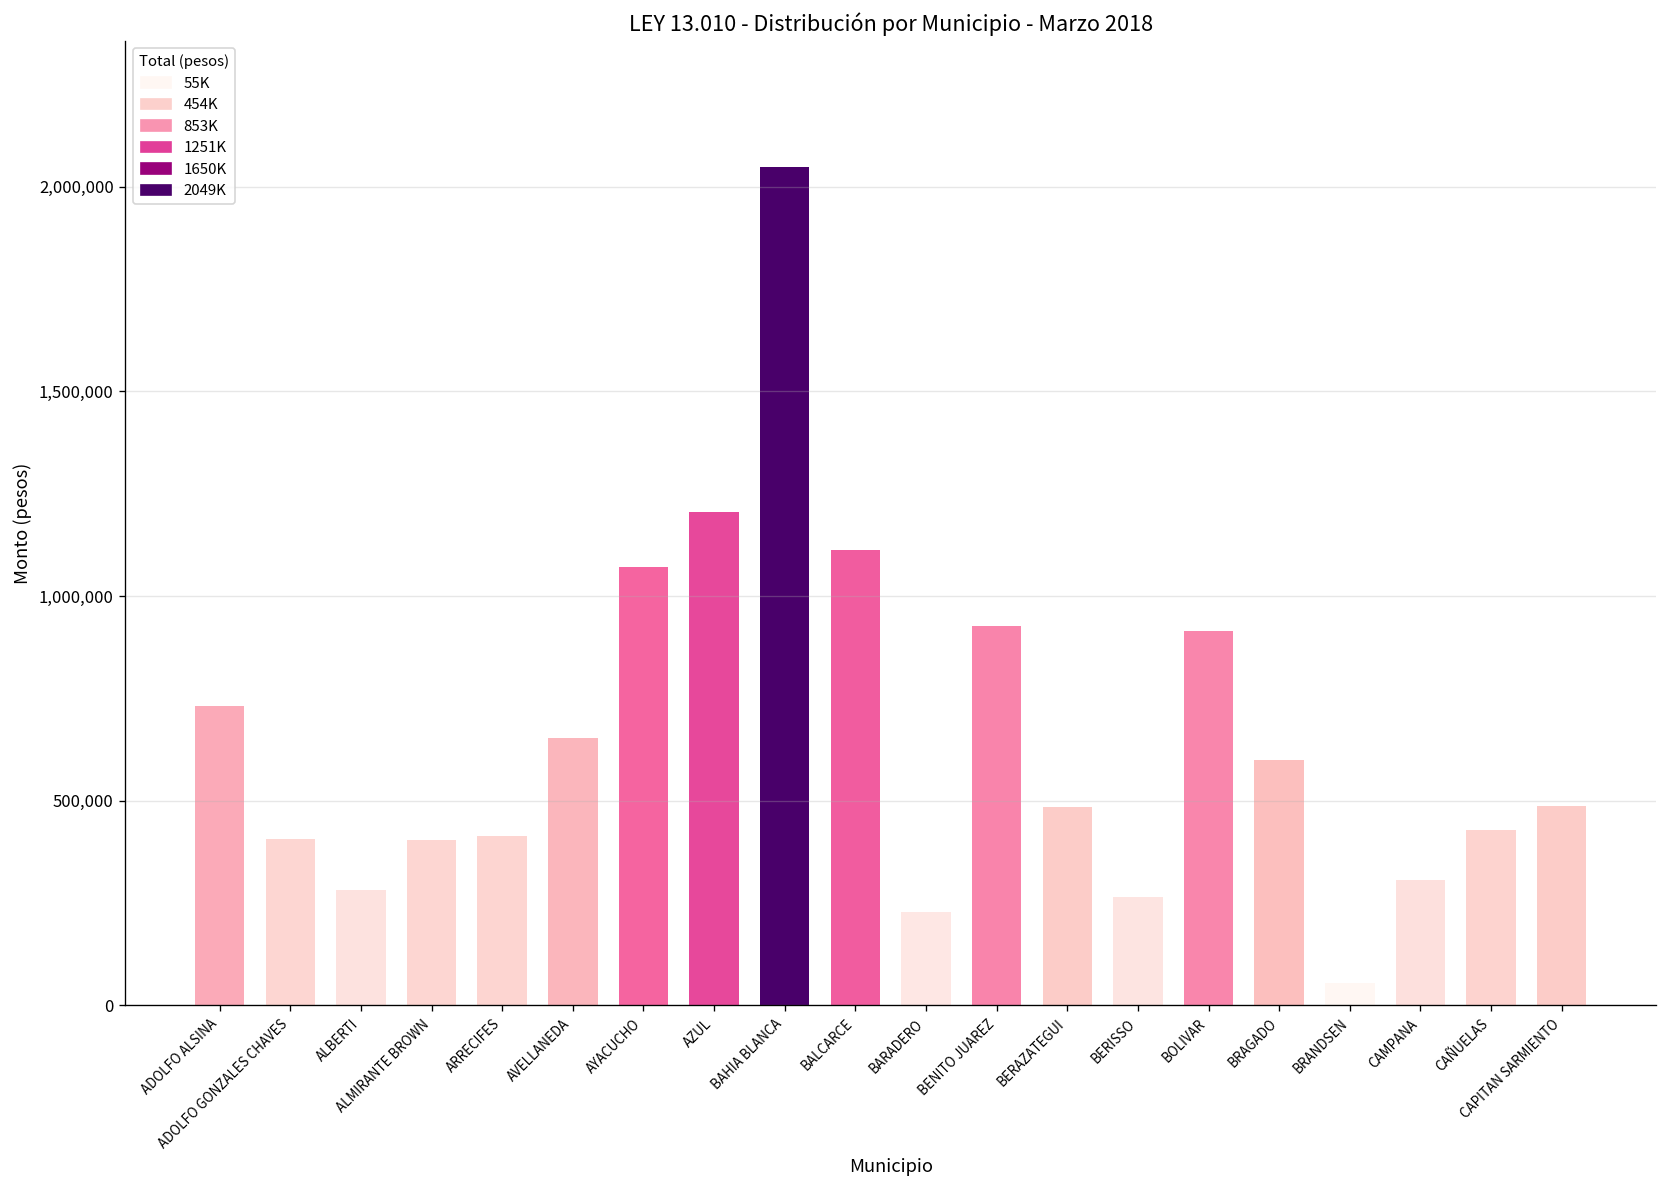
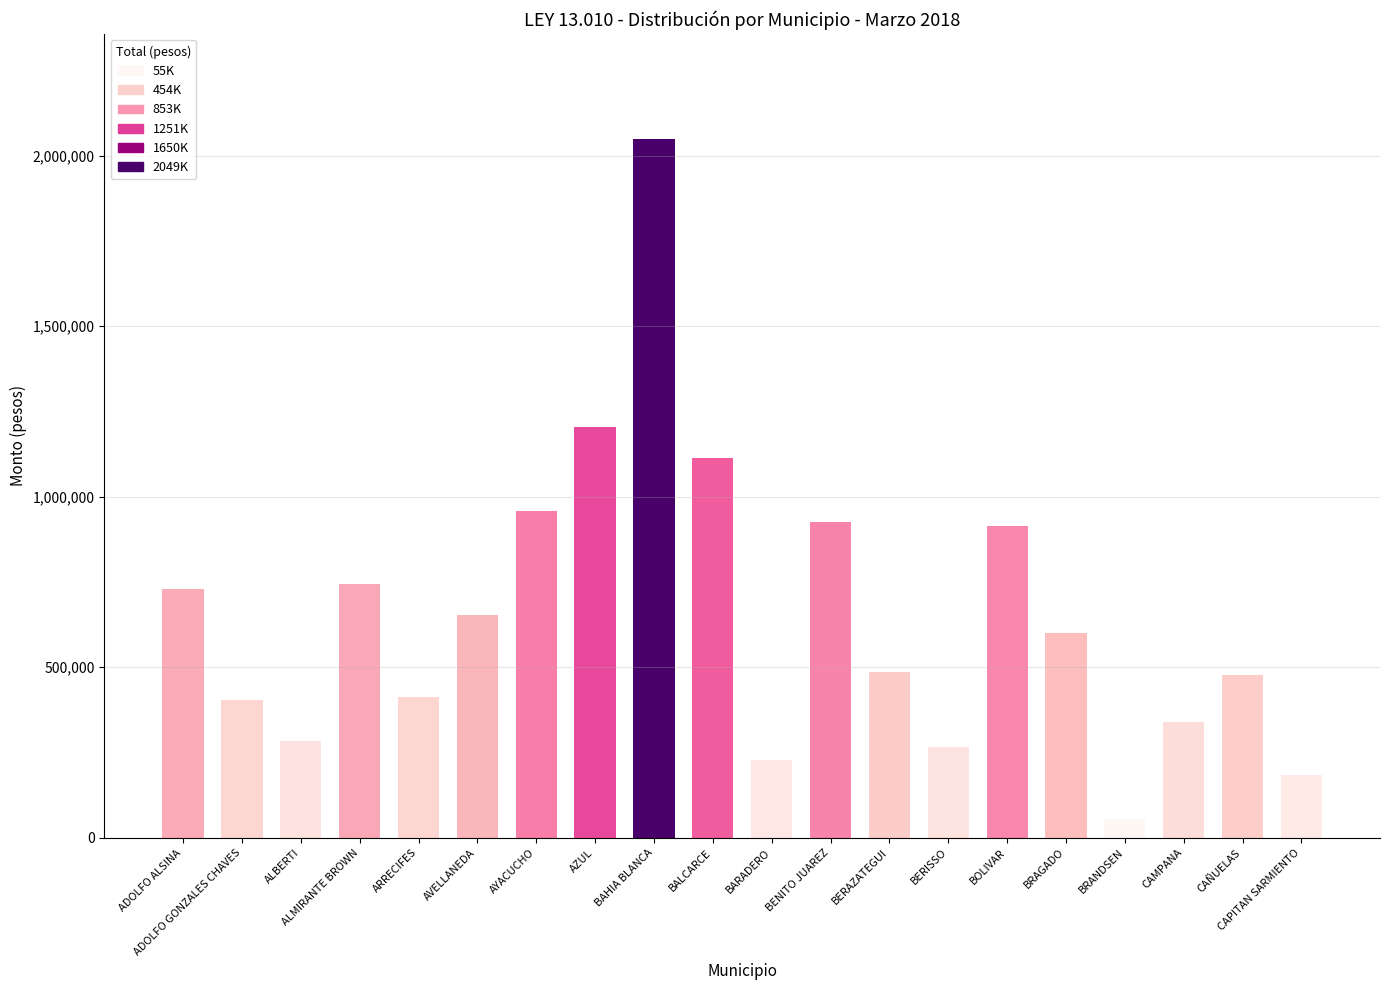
ALMIRANTE BROWN: 400,000 -> 740,000
AYACUCHO: 1,070,000 -> 960,000
CAMPANA: 310,000 -> 340,000
CAÑUELAS: 430,000 -> 480,000
CAPITAN SARMIENTO: 490,000 -> 180,000
